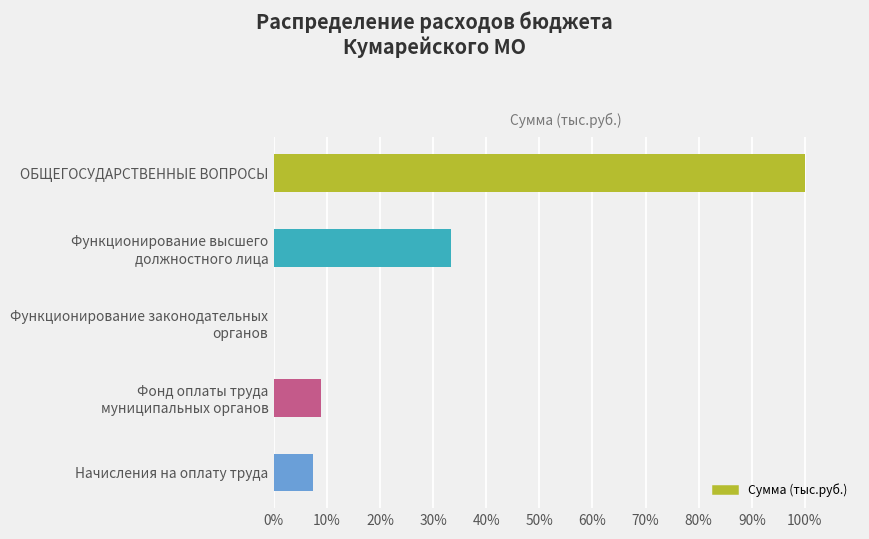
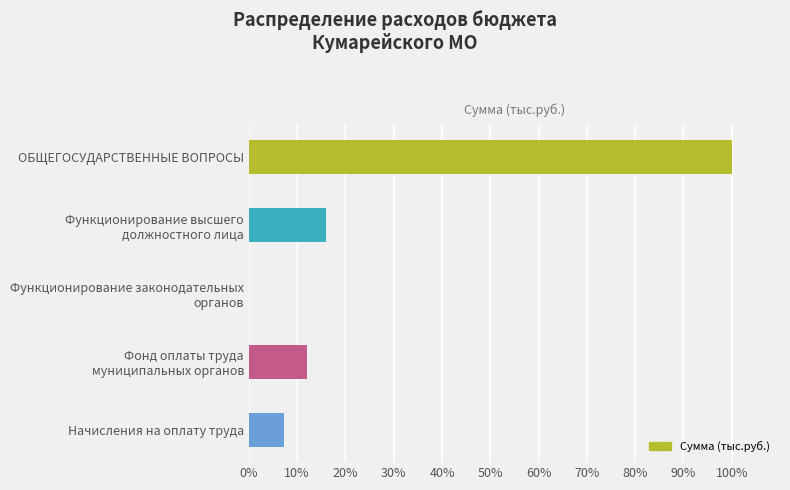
Функционирование высшего должностного лица: 33% -> 16%
Фонд оплаты труда муниципальных органов: 9% -> 12%
